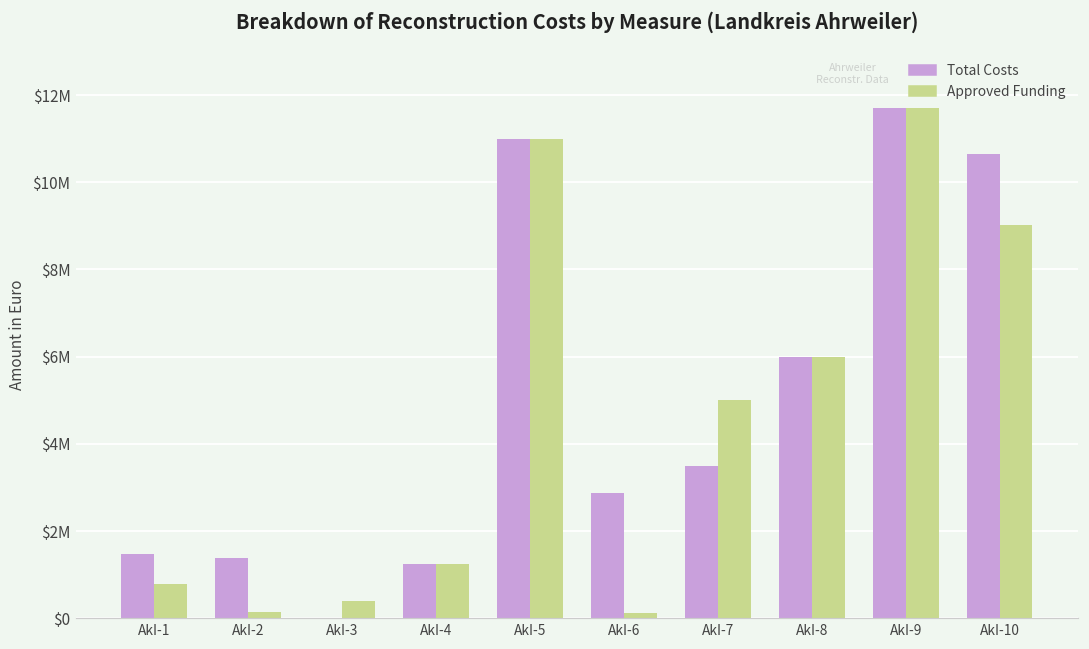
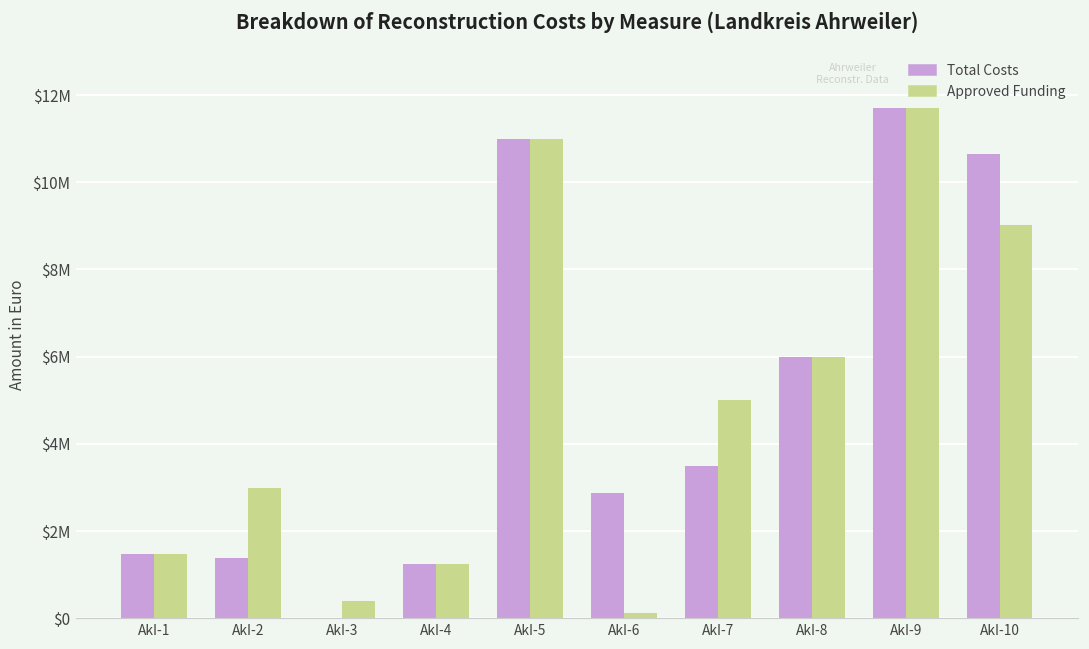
Approved Funding, AkI-1: $800000 -> $1500000
Approved Funding, AkI-2: $100000 -> $3000000
